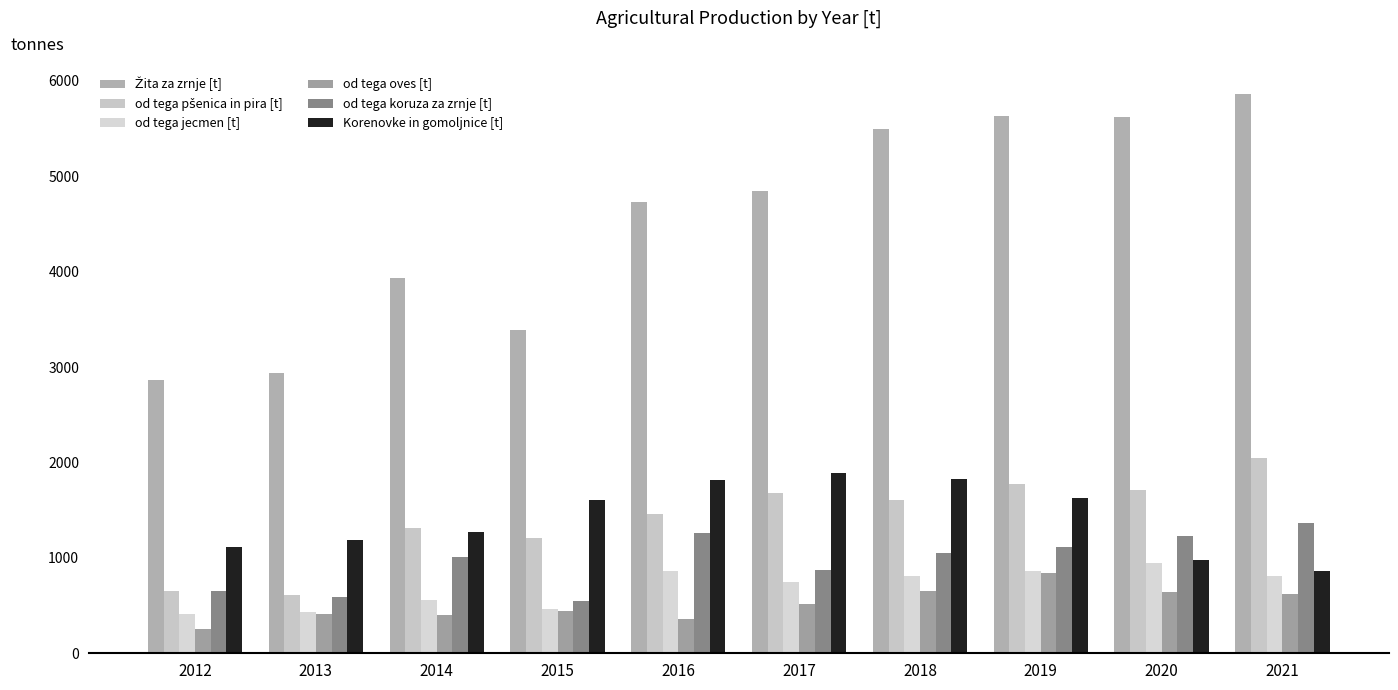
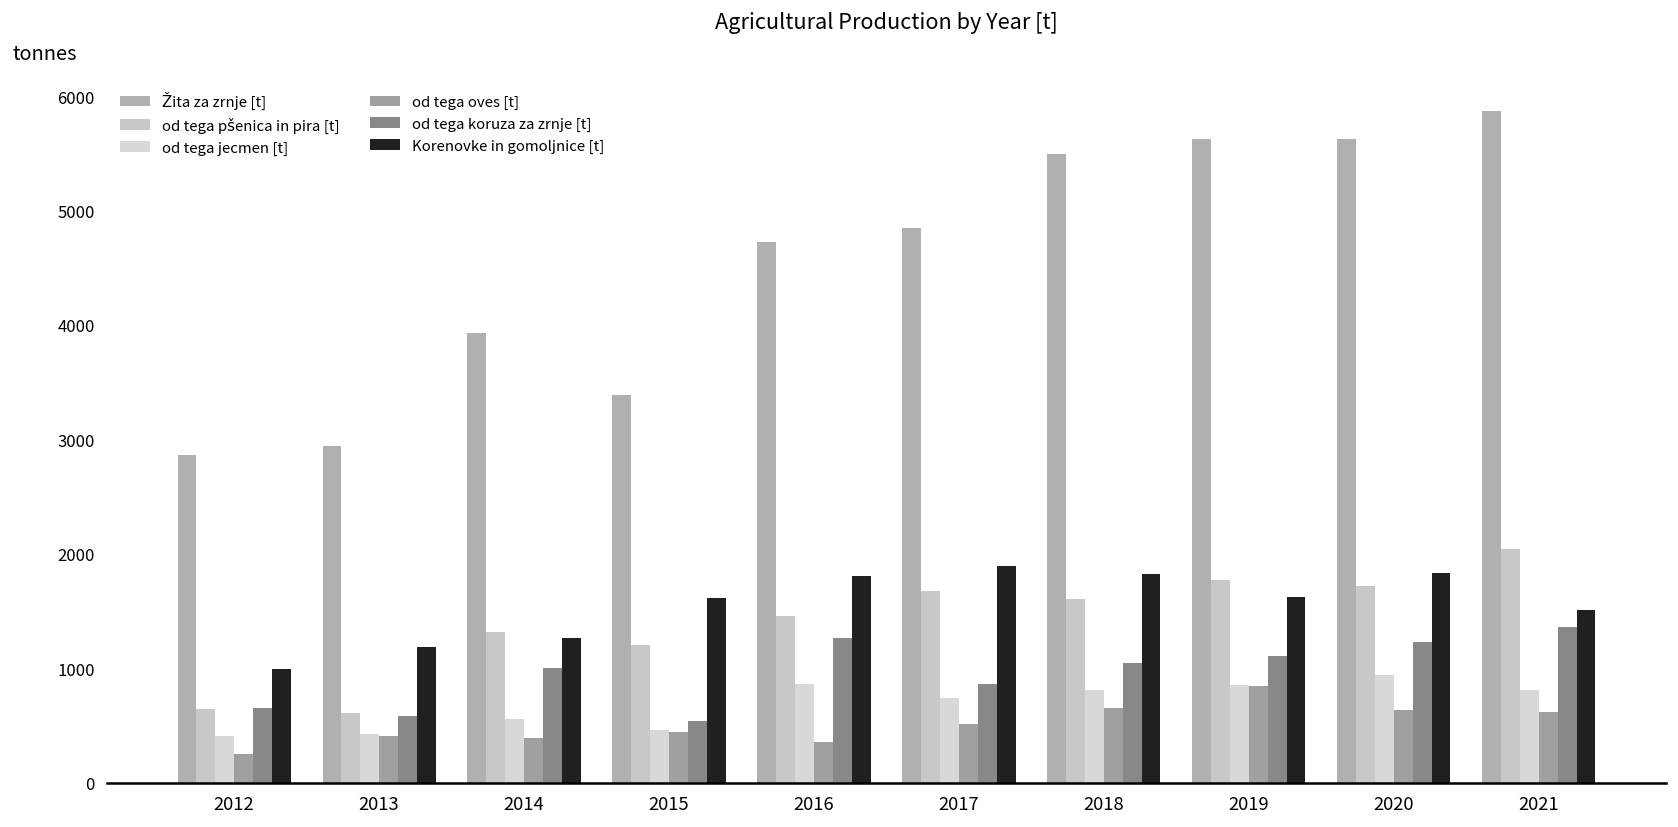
Korenovke in gomoljnice [t], 2012: 1100 -> 1000
Korenovke in gomoljnice [t], 2020: 1000 -> 1800
Korenovke in gomoljnice [t], 2021: 900 -> 1500
